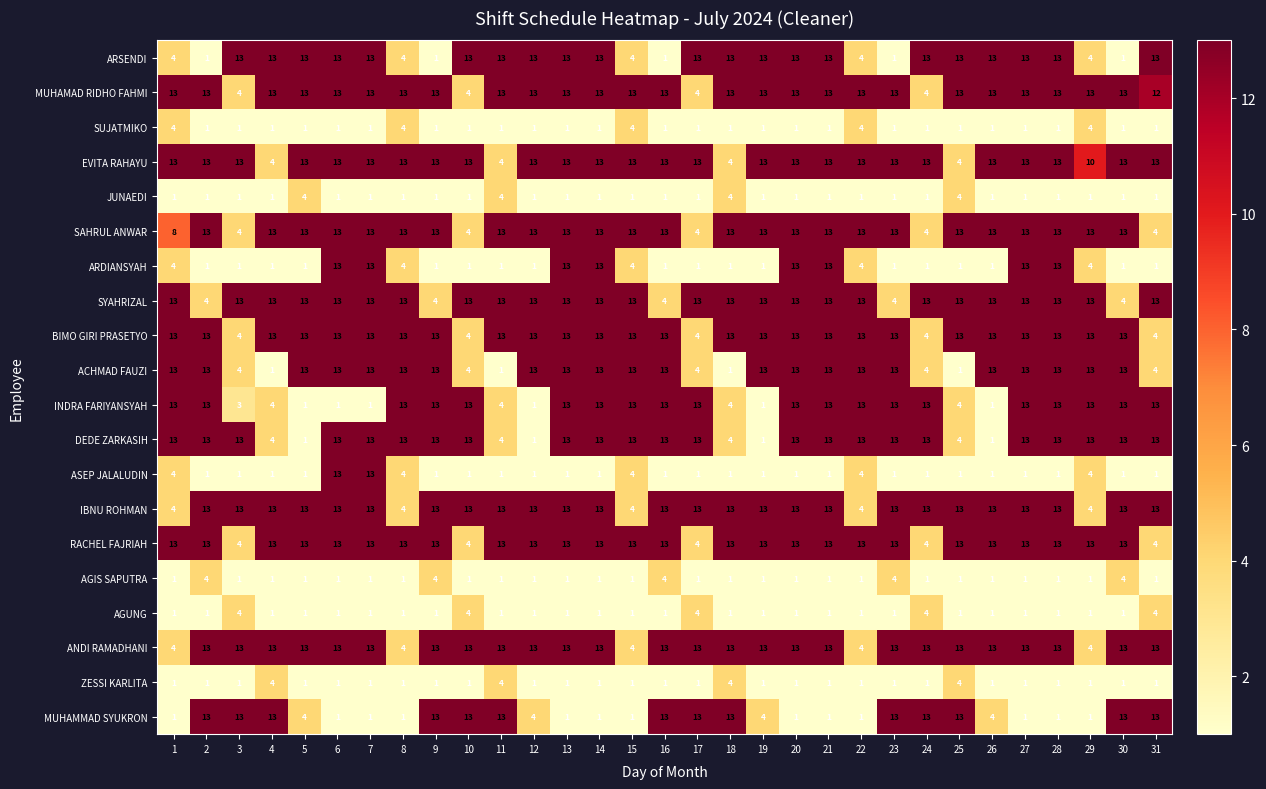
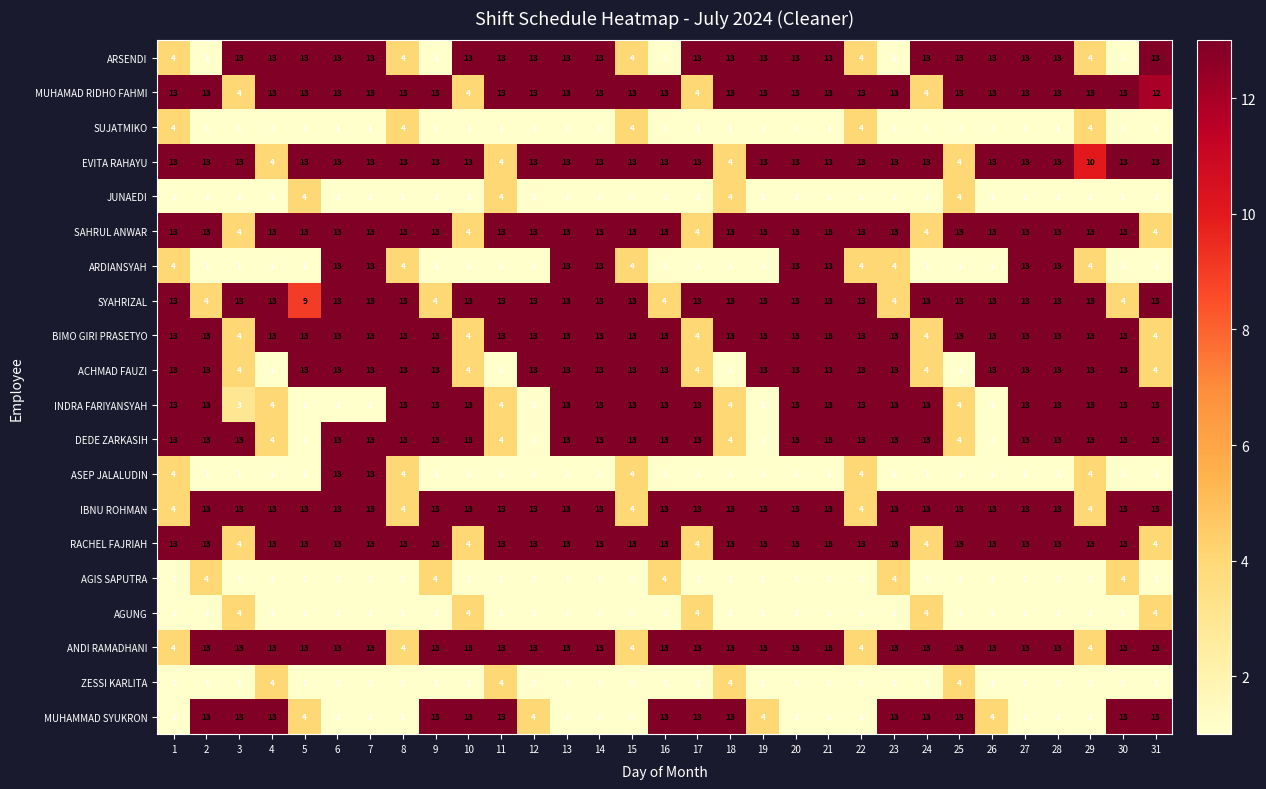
SAHRUL ANWAR, 1: 8 -> 13
ARDIANSYAH, 23: 1 -> 4
SYAHRIZAL, 5: 13 -> 9
